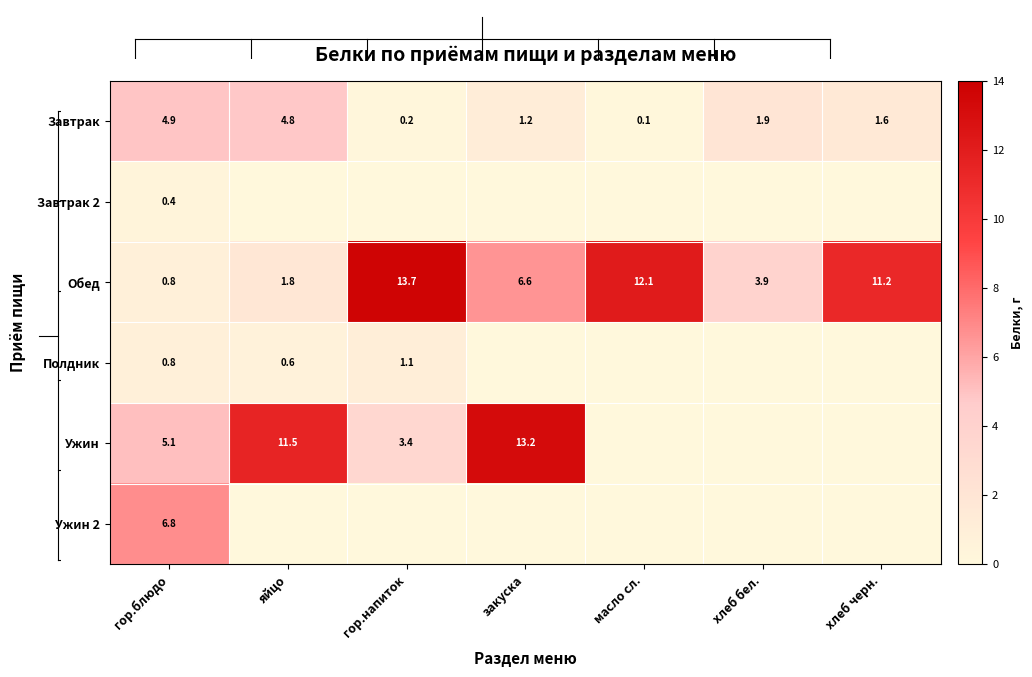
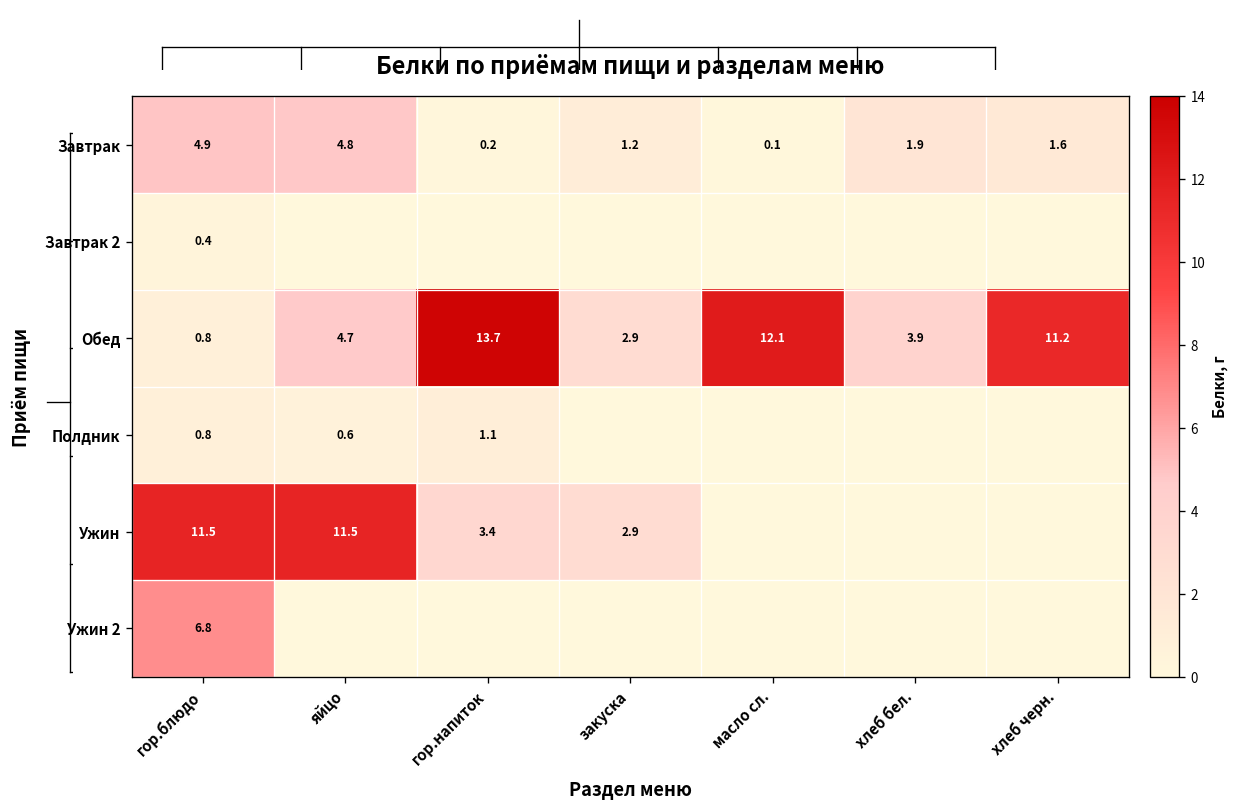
Белки по приёмам пищи и разделам меню, Обед, яйцо: 1.8 -> 4.7
Белки по приёмам пищи и разделам меню, Обед, закуска: 6.6 -> 2.9
Белки по приёмам пищи и разделам меню, Ужин, гор.блюдо: 5.1 -> 11.5
Белки по приёмам пищи и разделам меню, Ужин, закуска: 13.2 -> 2.9
